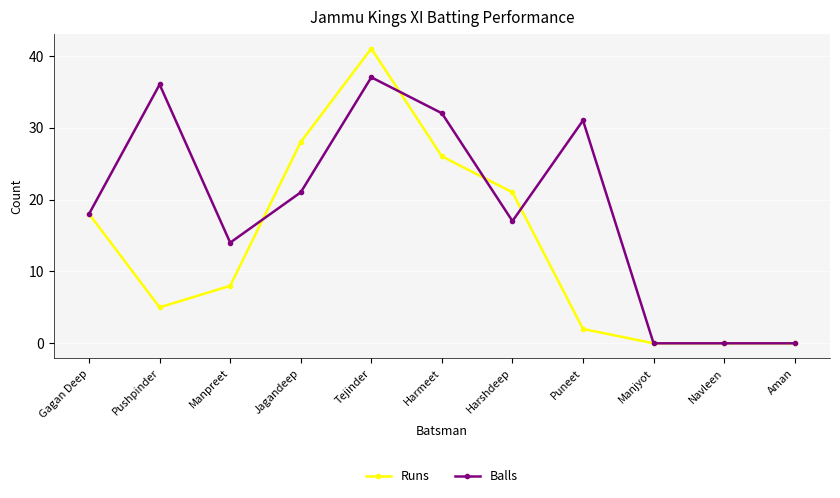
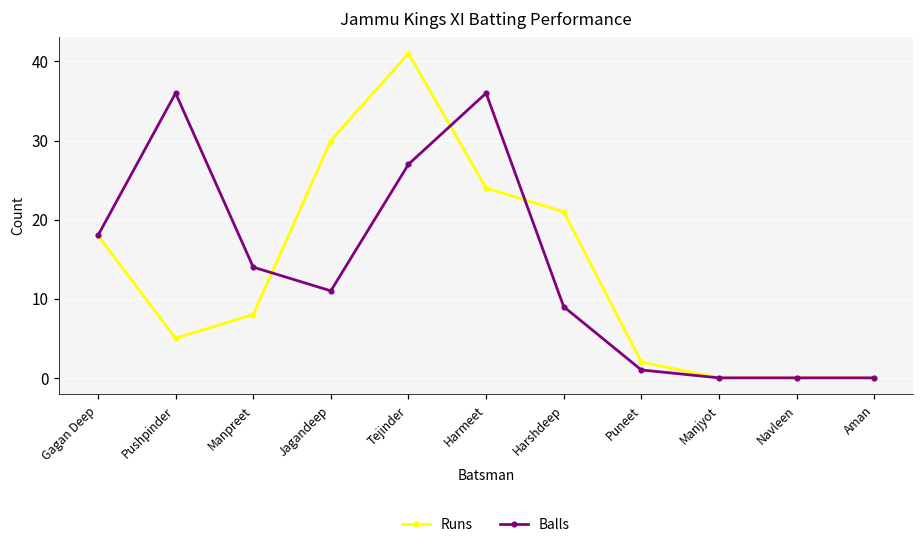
Runs, Jagandeep: 28 -> 30
Balls, Jagandeep: 21 -> 11
Balls, Tejinder: 37 -> 27
Runs, Harmeet: 26 -> 24
Balls, Harmeet: 32 -> 36
Balls, Harshdeep: 17 -> 9
Balls, Puneet: 31 -> 1
